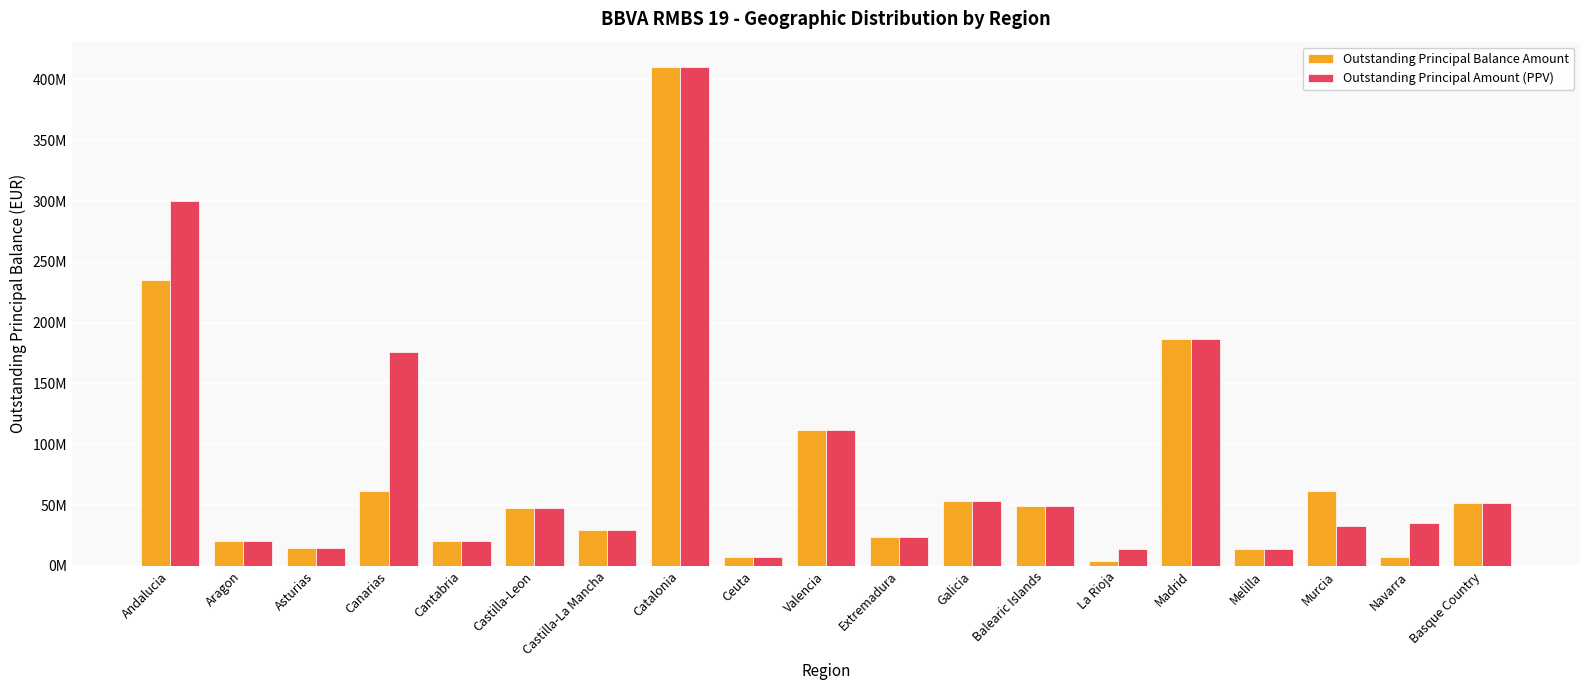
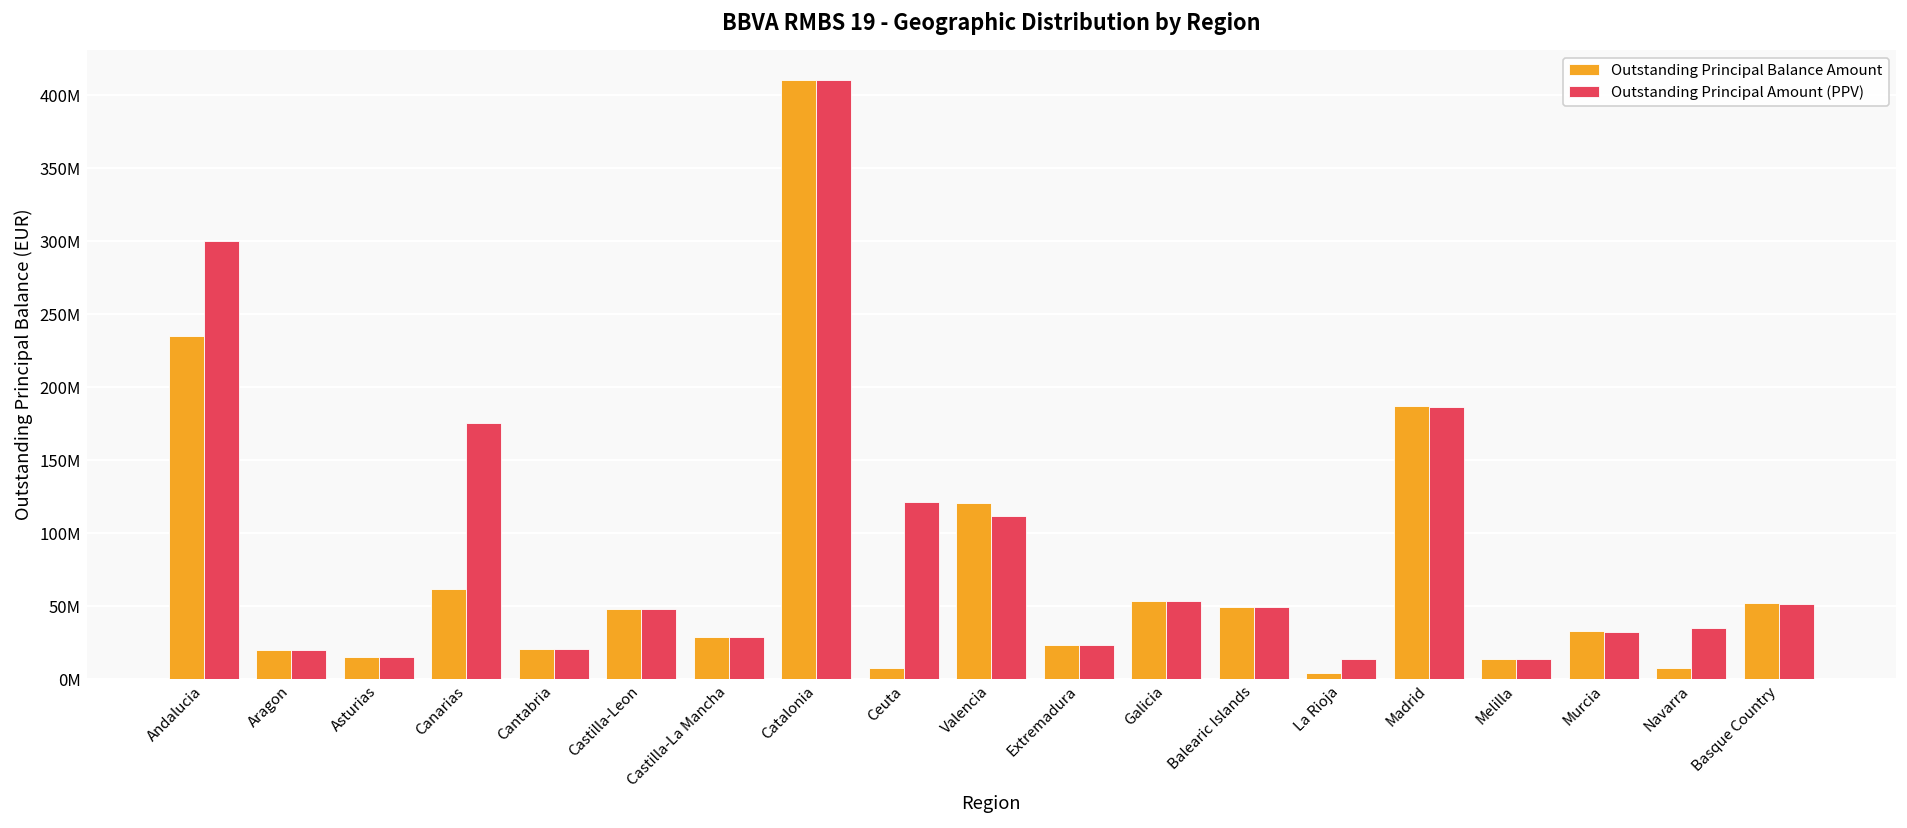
Outstanding Principal Amount (PPV), Ceuta: 7000000 -> 122000000
Outstanding Principal Balance Amount, Valencia: 112000000 -> 121000000
Outstanding Principal Balance Amount, Murcia: 62000000 -> 33000000
